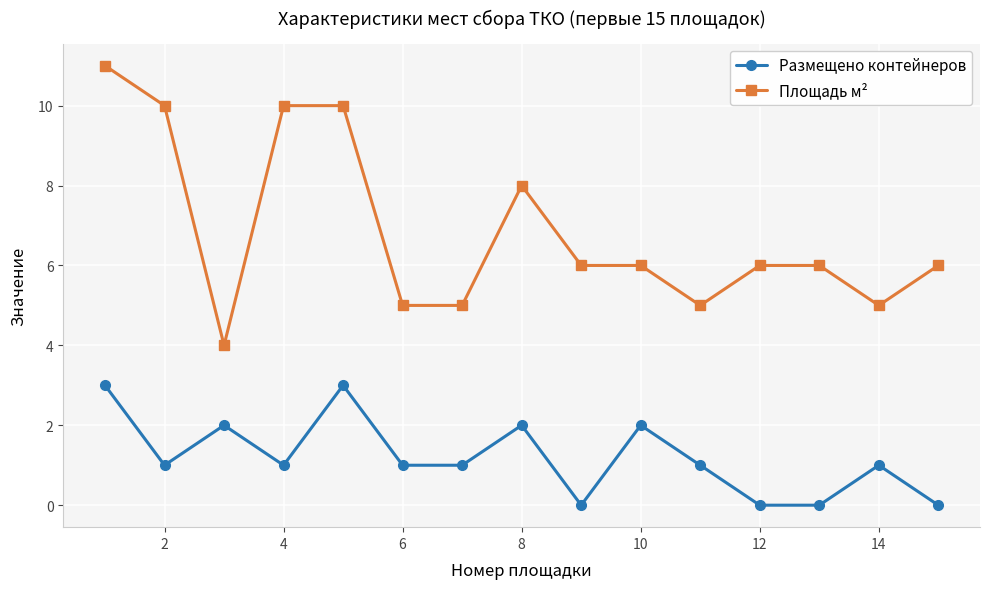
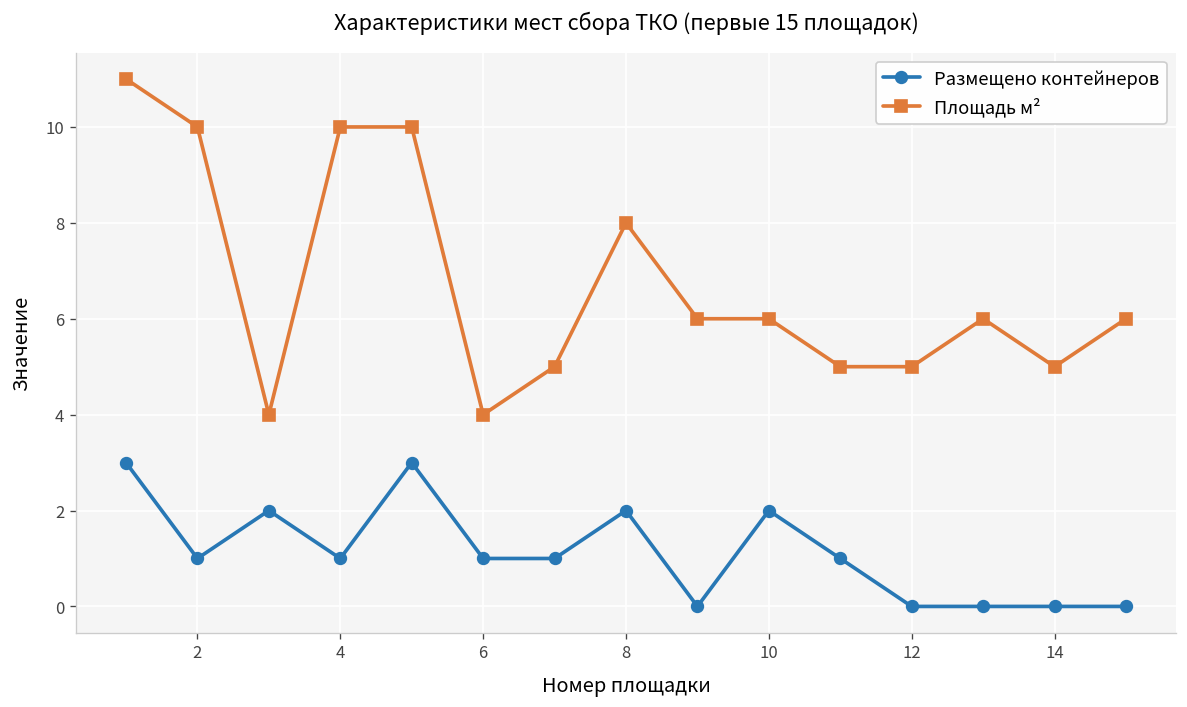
Площадь м², 6: 5 -> 4
Площадь м², 12: 6 -> 5
Размещено контейнеров, 14: 1 -> 0
